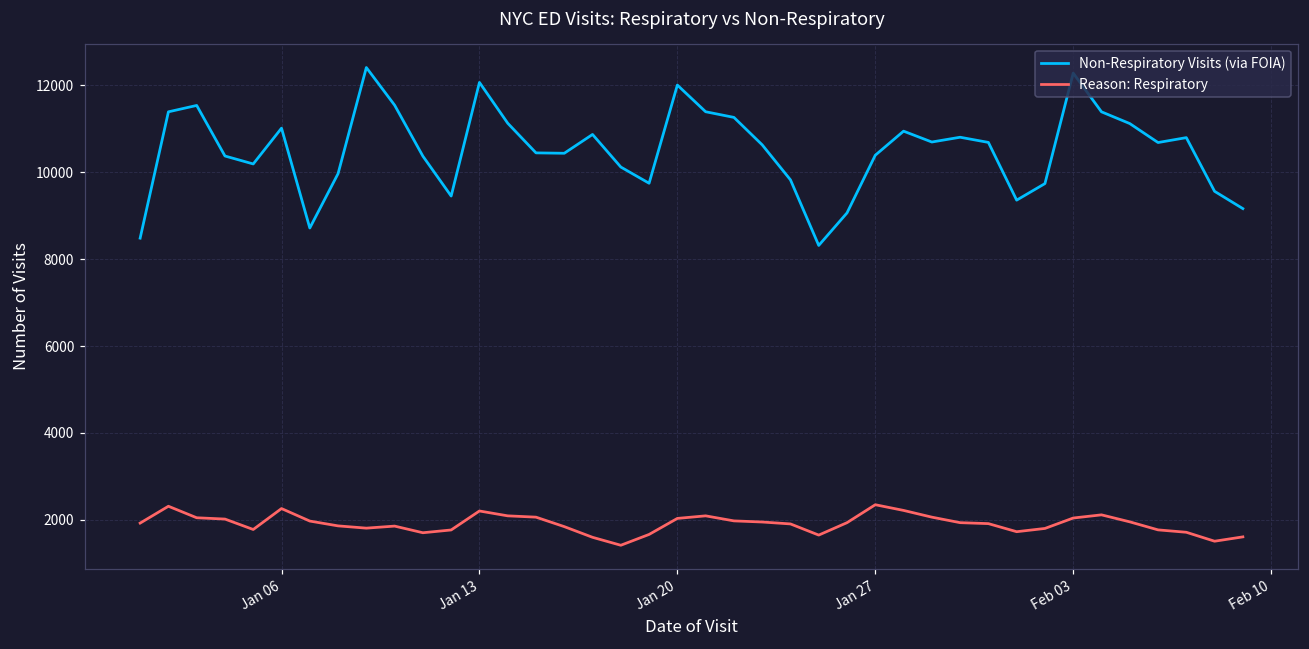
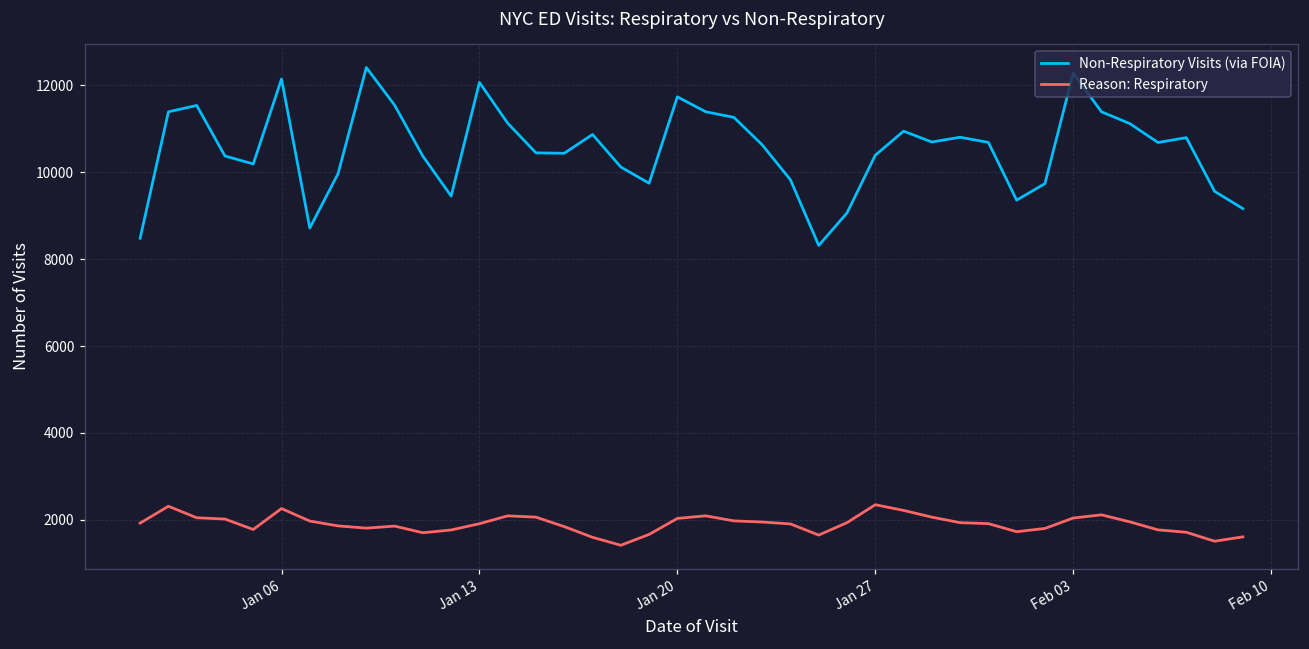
Non-Respiratory Visits (via FOIA), Jan 06: 11000 -> 12100
Reason: Respiratory, Jan 13: 2200 -> 1900
Non-Respiratory Visits (via FOIA), Jan 20: 12000 -> 11700
